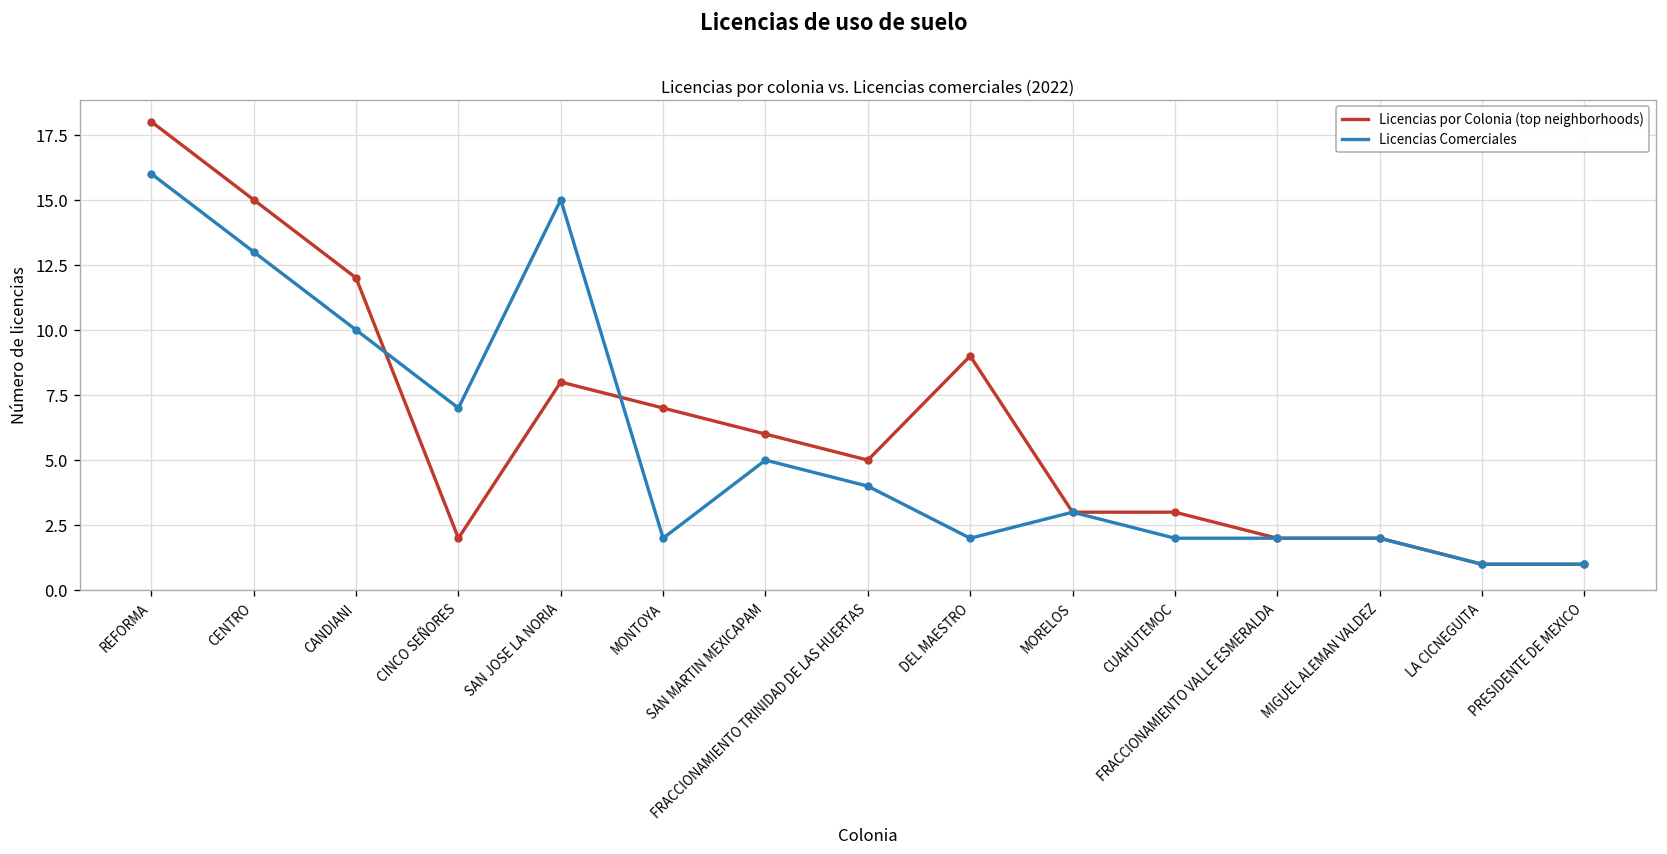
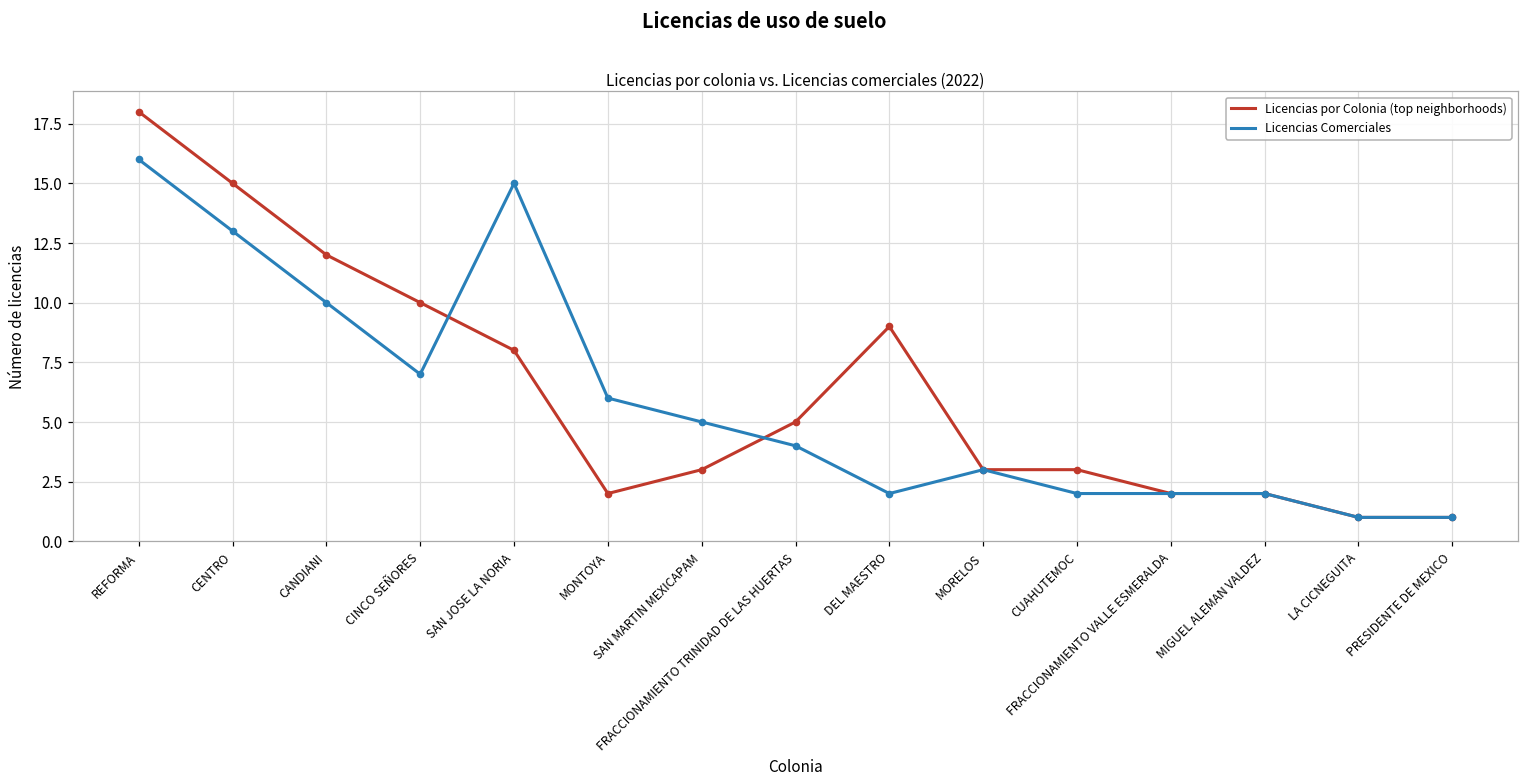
Licencias por Colonia (top neighborhoods), CINCO SEÑORES: 2 -> 10
Licencias por Colonia (top neighborhoods), MONTOYA: 7 -> 2
Licencias Comerciales, MONTOYA: 2 -> 6
Licencias por Colonia (top neighborhoods), SAN MARTIN MEXICAPAM: 6 -> 3
